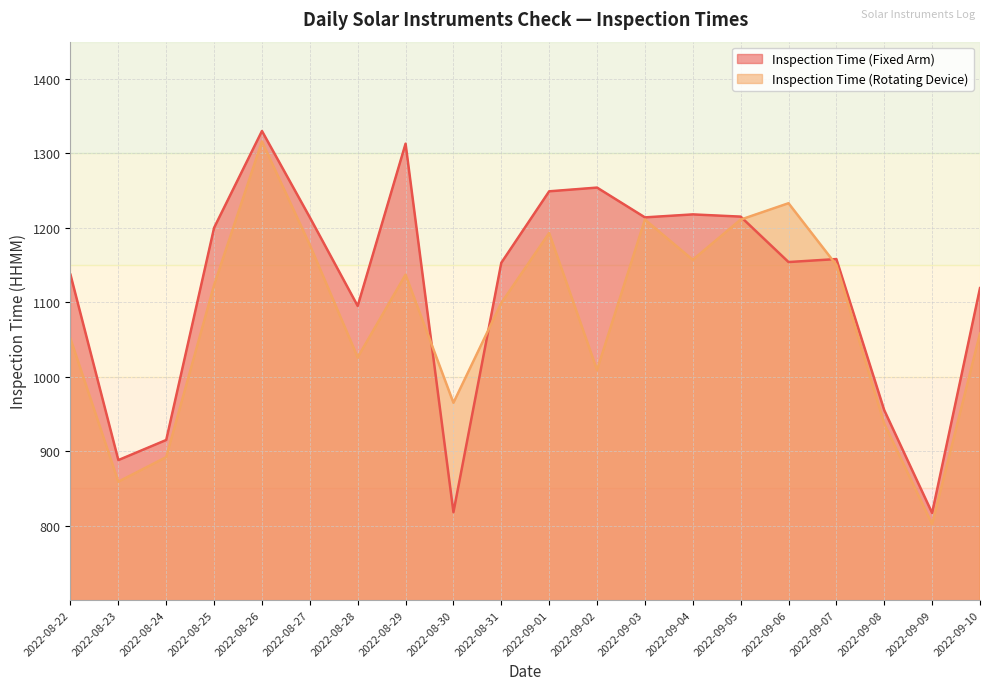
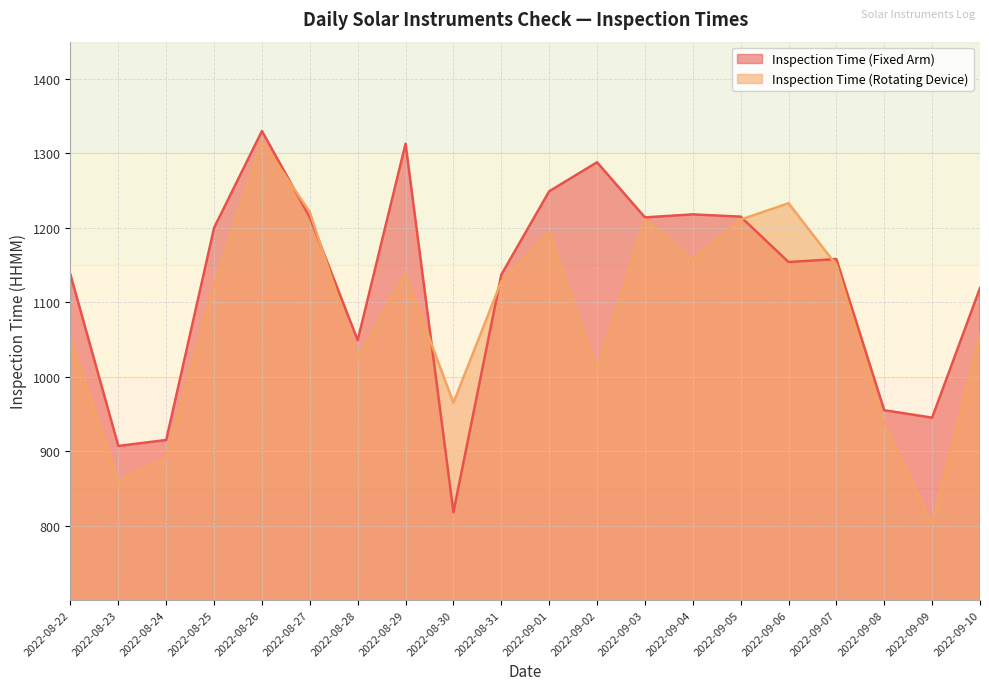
Inspection Time (Fixed Arm), 2022-08-23: 890 -> 910
Inspection Time (Rotating Device), 2022-08-27: 1180 -> 1220
Inspection Time (Fixed Arm), 2022-08-28: 1100 -> 1050
Inspection Time (Fixed Arm), 2022-08-31: 1150 -> 1140
Inspection Time (Rotating Device), 2022-08-31: 1100 -> 1130
Inspection Time (Fixed Arm), 2022-09-02: 1250 -> 1290
Inspection Time (Fixed Arm), 2022-09-09: 820 -> 950
